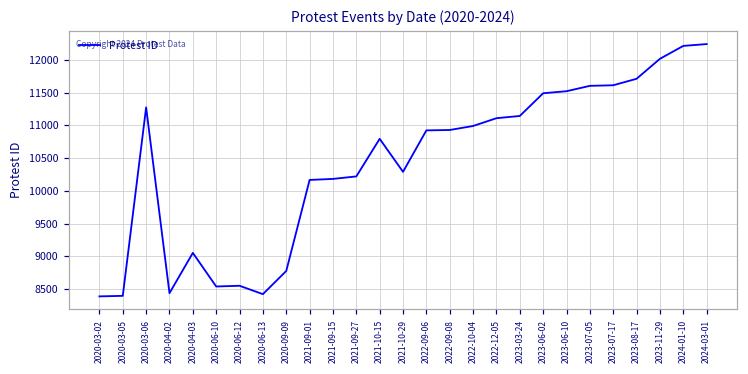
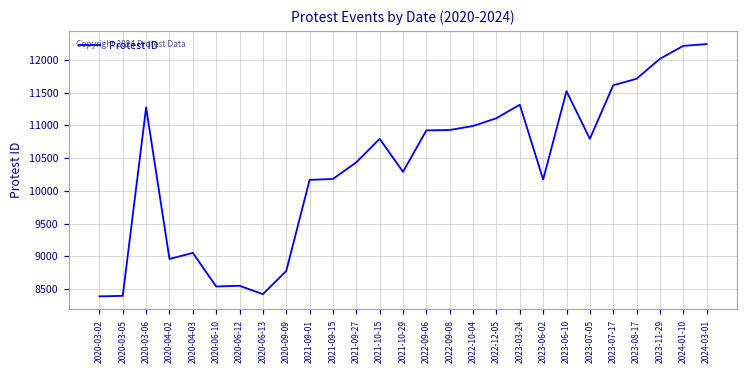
2020-04-02: 8400 -> 9000
2021-09-27: 10200 -> 10400
2023-03-24: 11100 -> 11300
2023-06-02: 11500 -> 10200
2023-07-05: 11600 -> 10800
